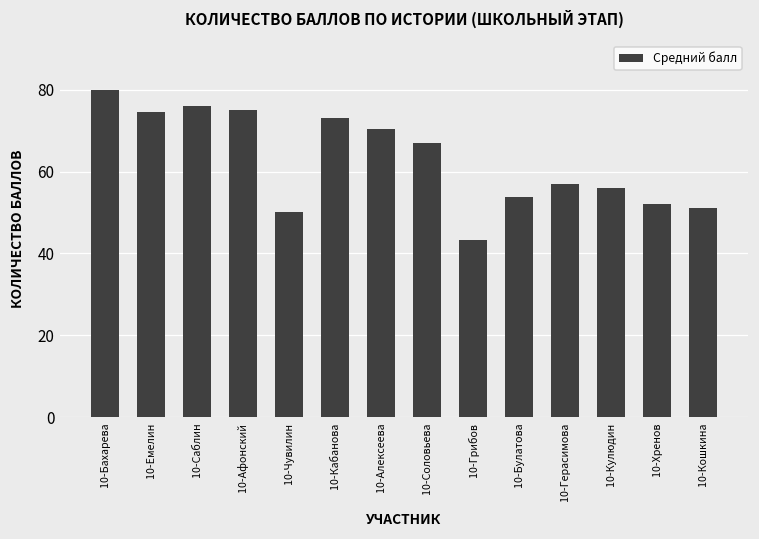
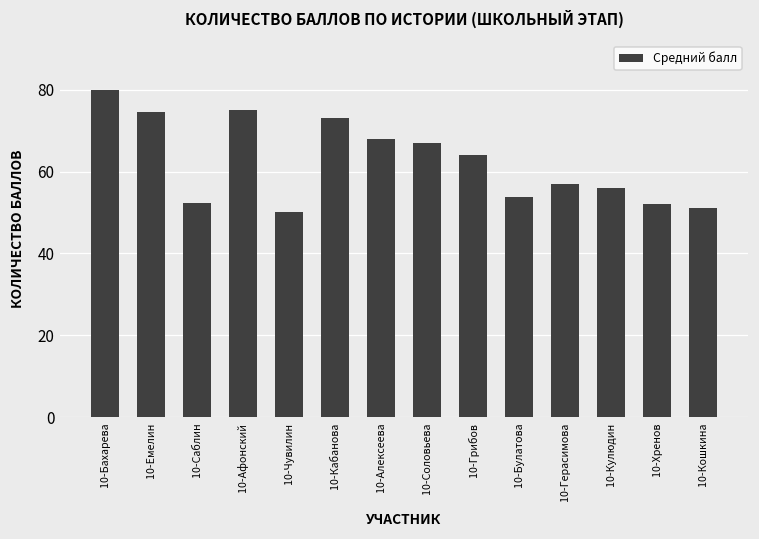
10-Саблин: 76 -> 52
10-Алексеева: 70 -> 68
10-Грибов: 43 -> 64
